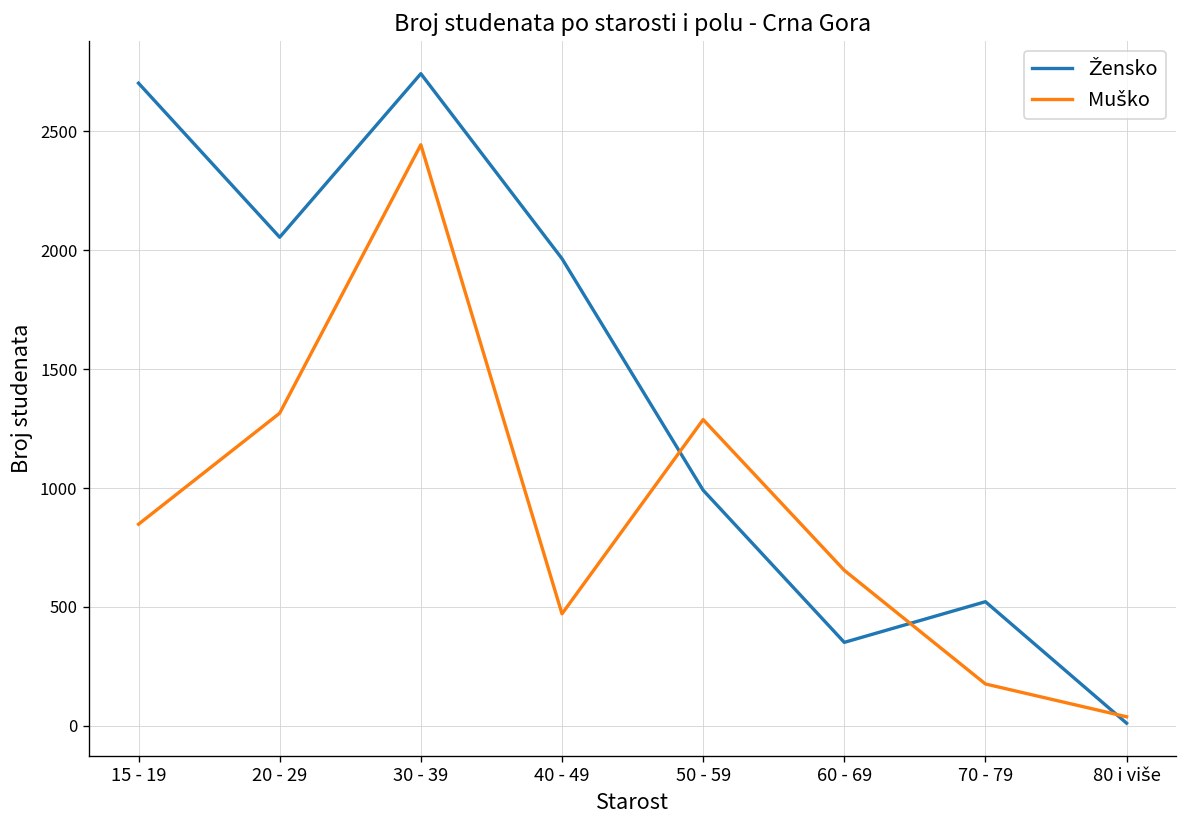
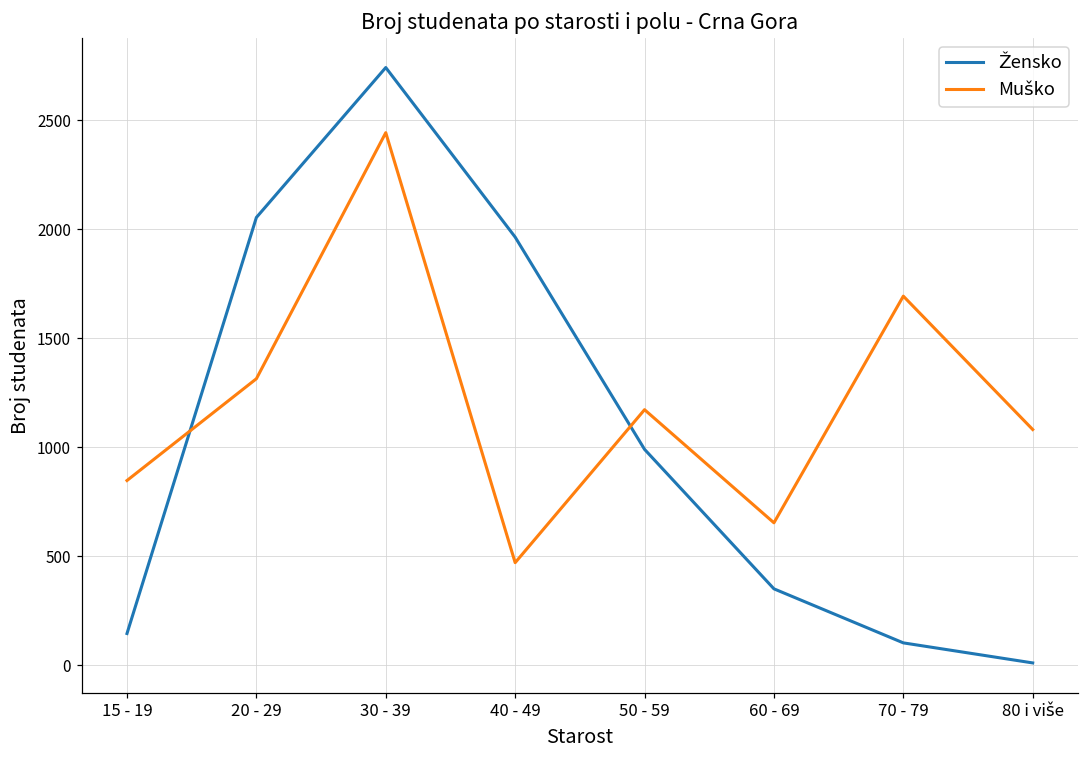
Žensko, 15 - 19: 2700 -> 150
Muško, 50 - 59: 1290 -> 1170
Žensko, 70 - 79: 520 -> 100
Muško, 70 - 79: 180 -> 1690
Muško, 80 i više: 40 -> 1080
